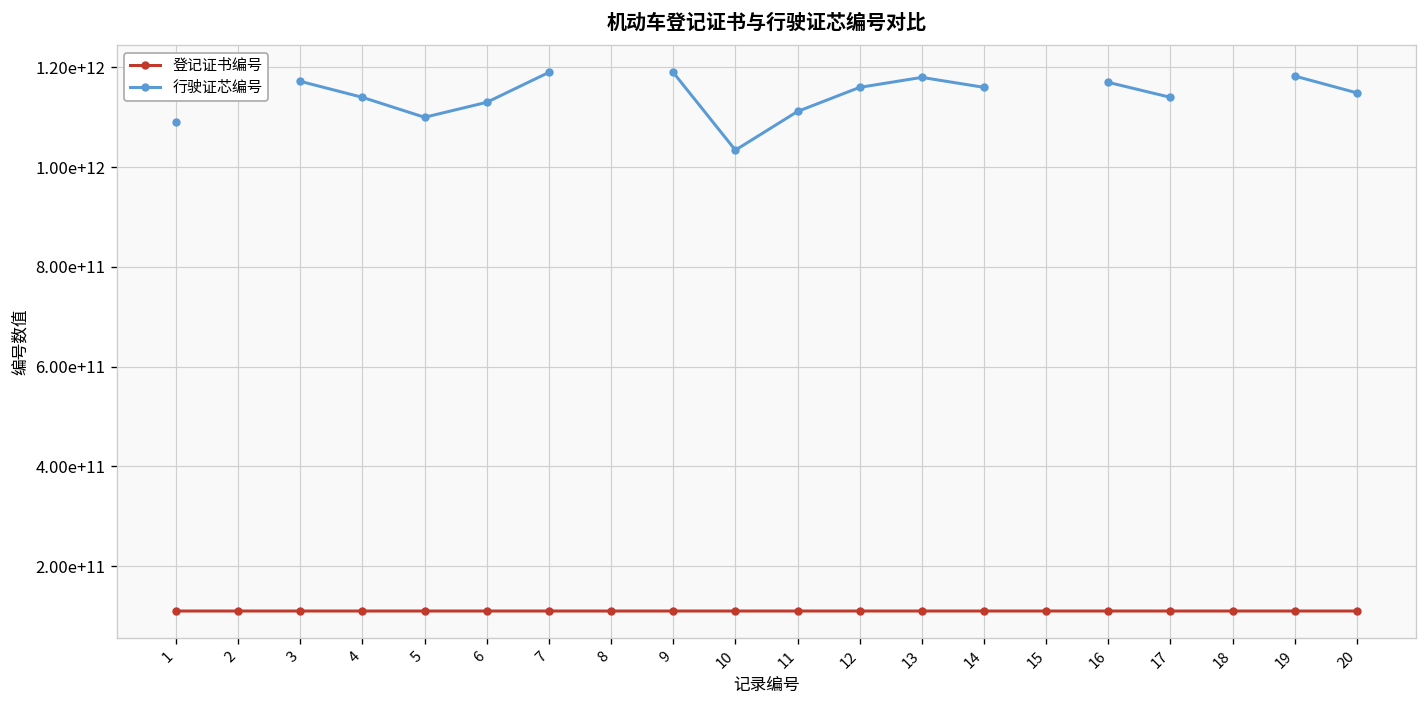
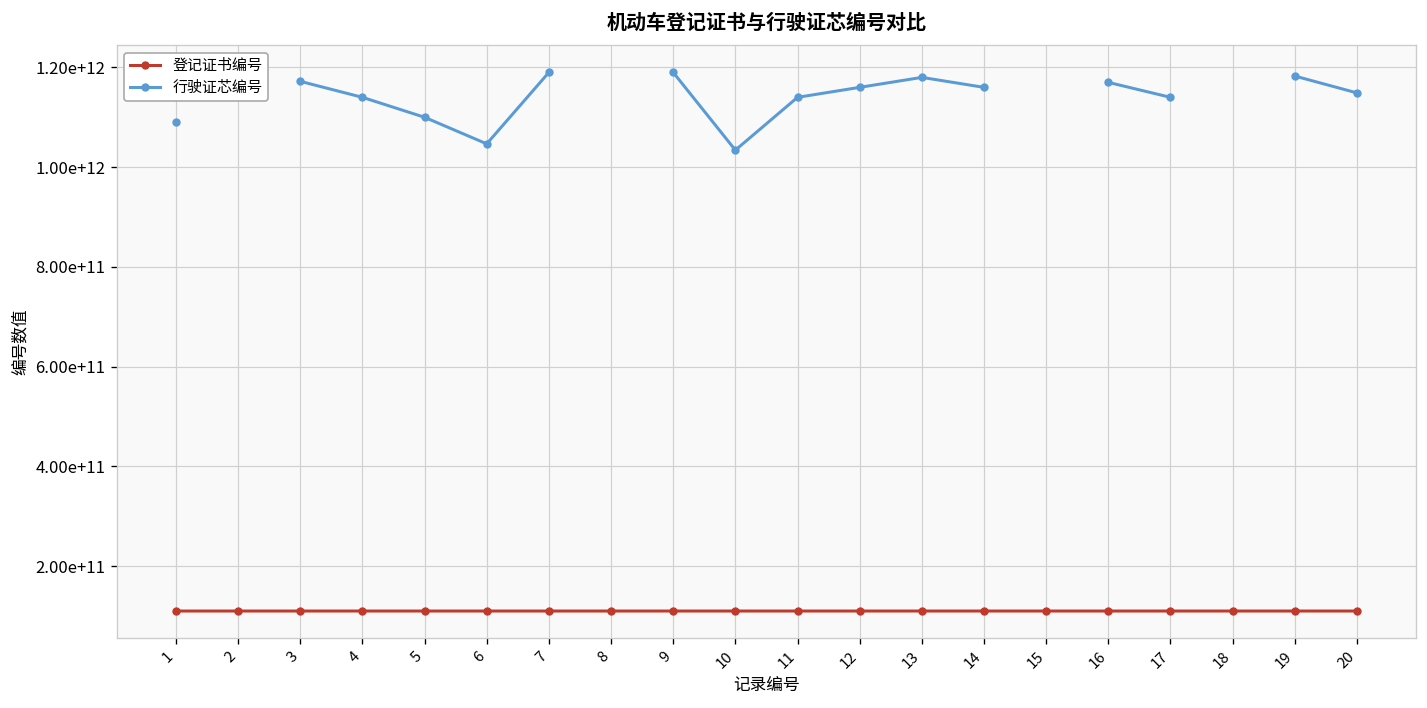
行驶证芯编号, 6: 1130000000000 -> 1050000000000
行驶证芯编号, 11: 1110000000000 -> 1140000000000
